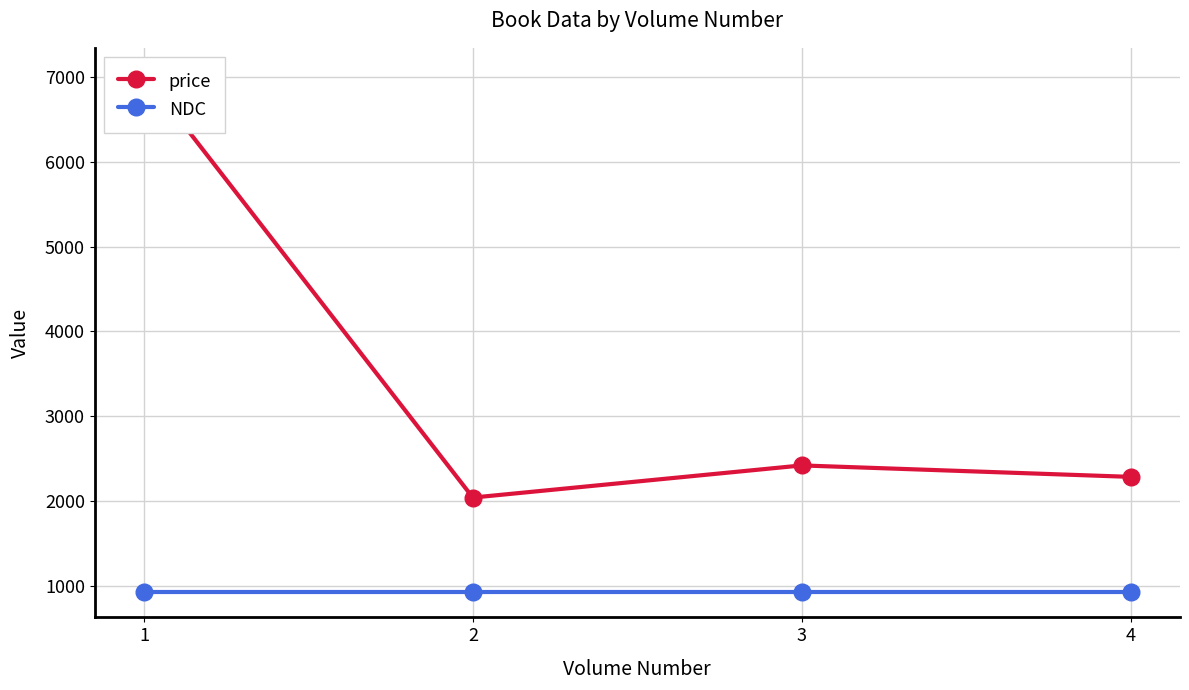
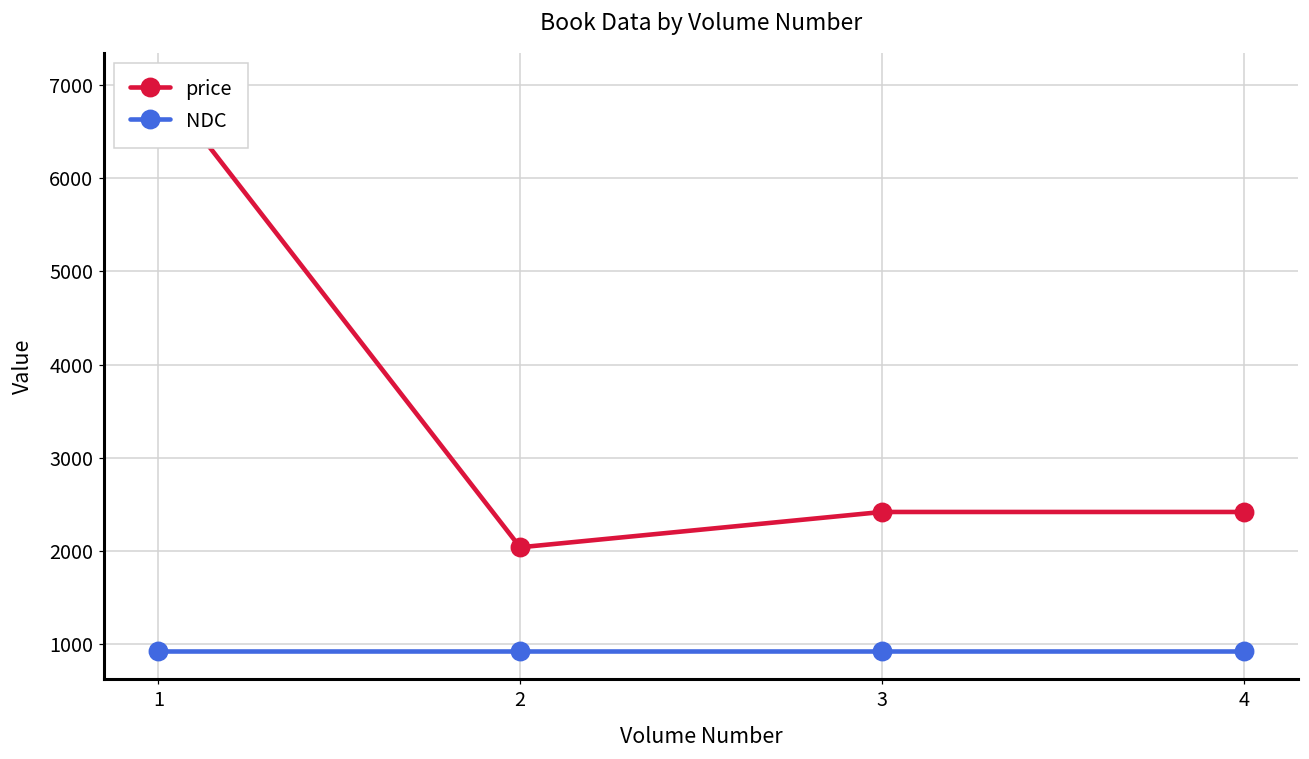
price, 4: 2300 -> 2400
